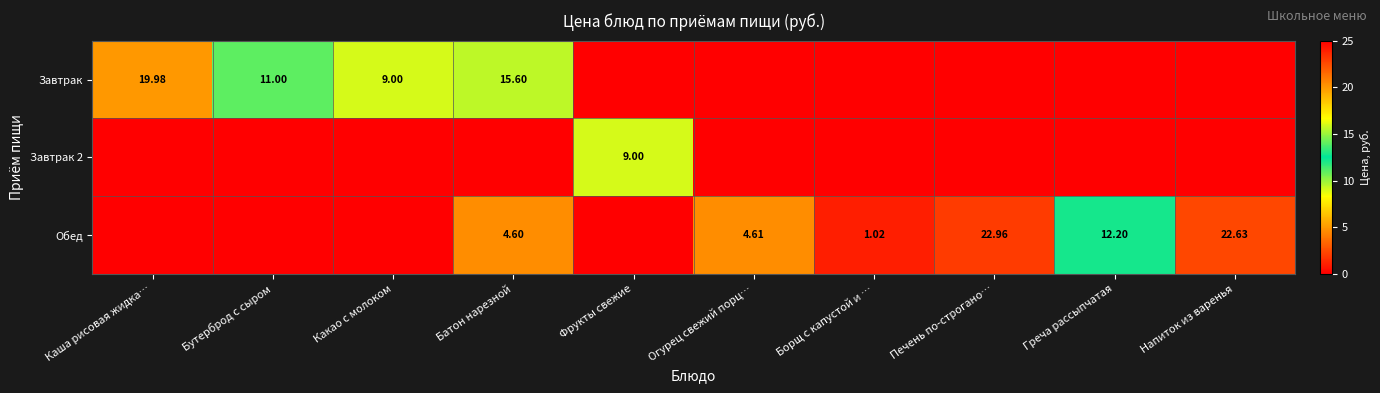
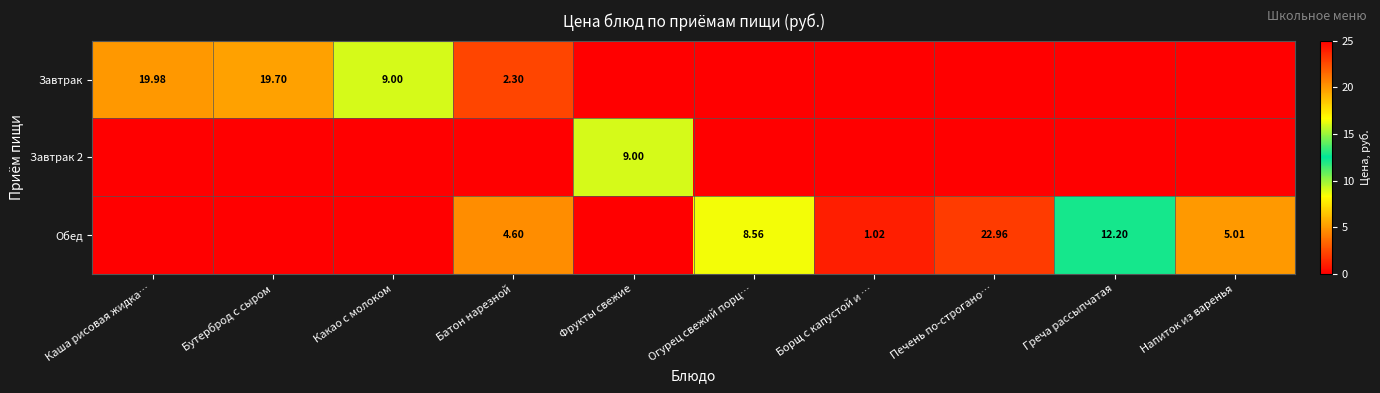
Завтрак, Бутерброд с сыром: 11.00 -> 19.70
Завтрак, Батон нарезной: 15.60 -> 2.30
Обед, Огурец свежий порц…: 4.61 -> 8.56
Обед, Напиток из варенья: 22.63 -> 5.01
